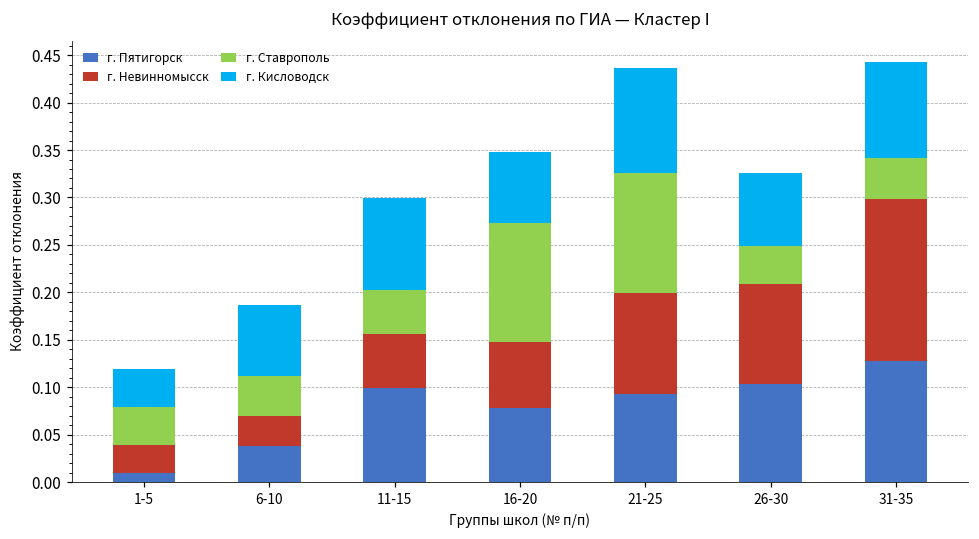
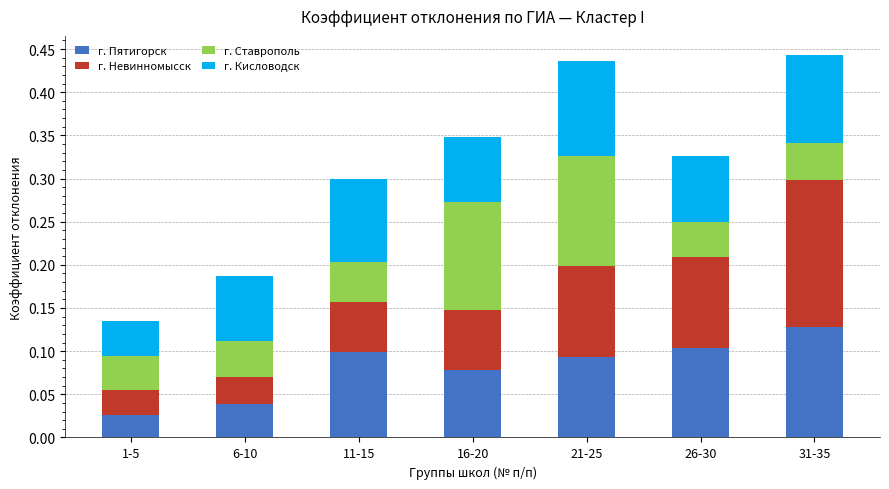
г. Пятигорск, 1-5: 0.01 -> 0.03
